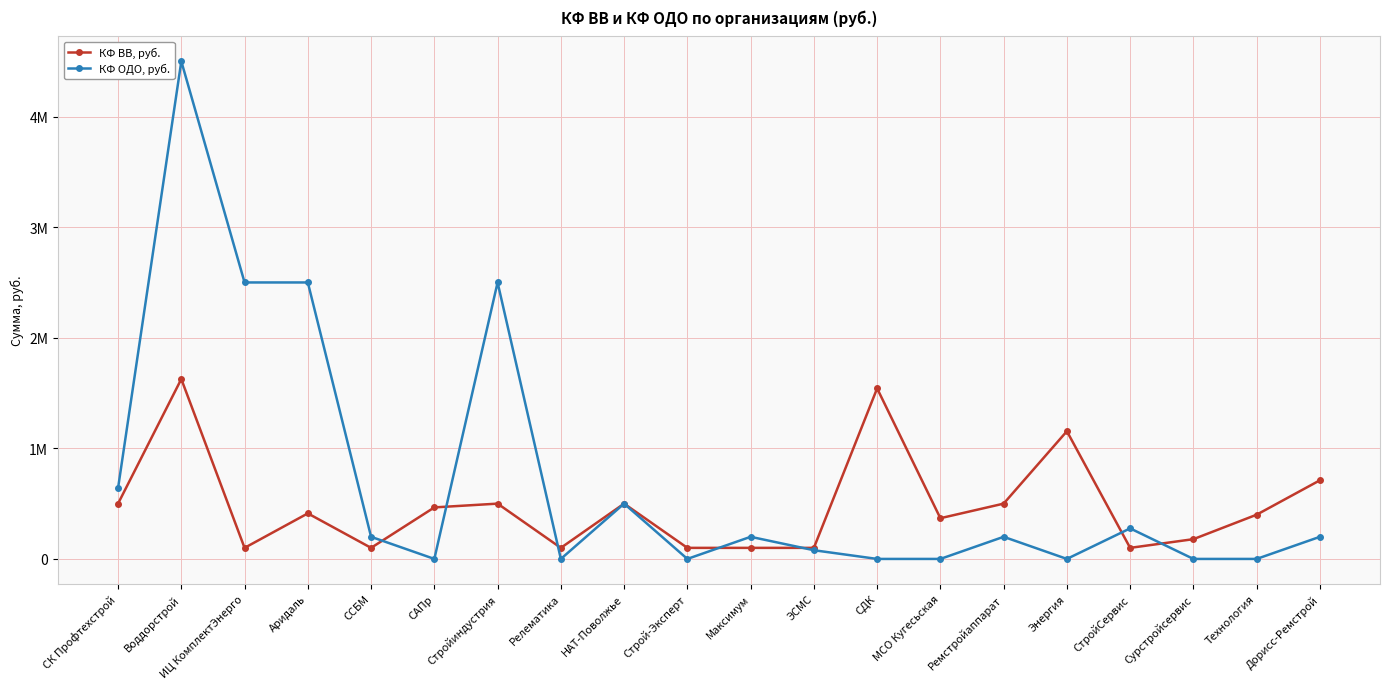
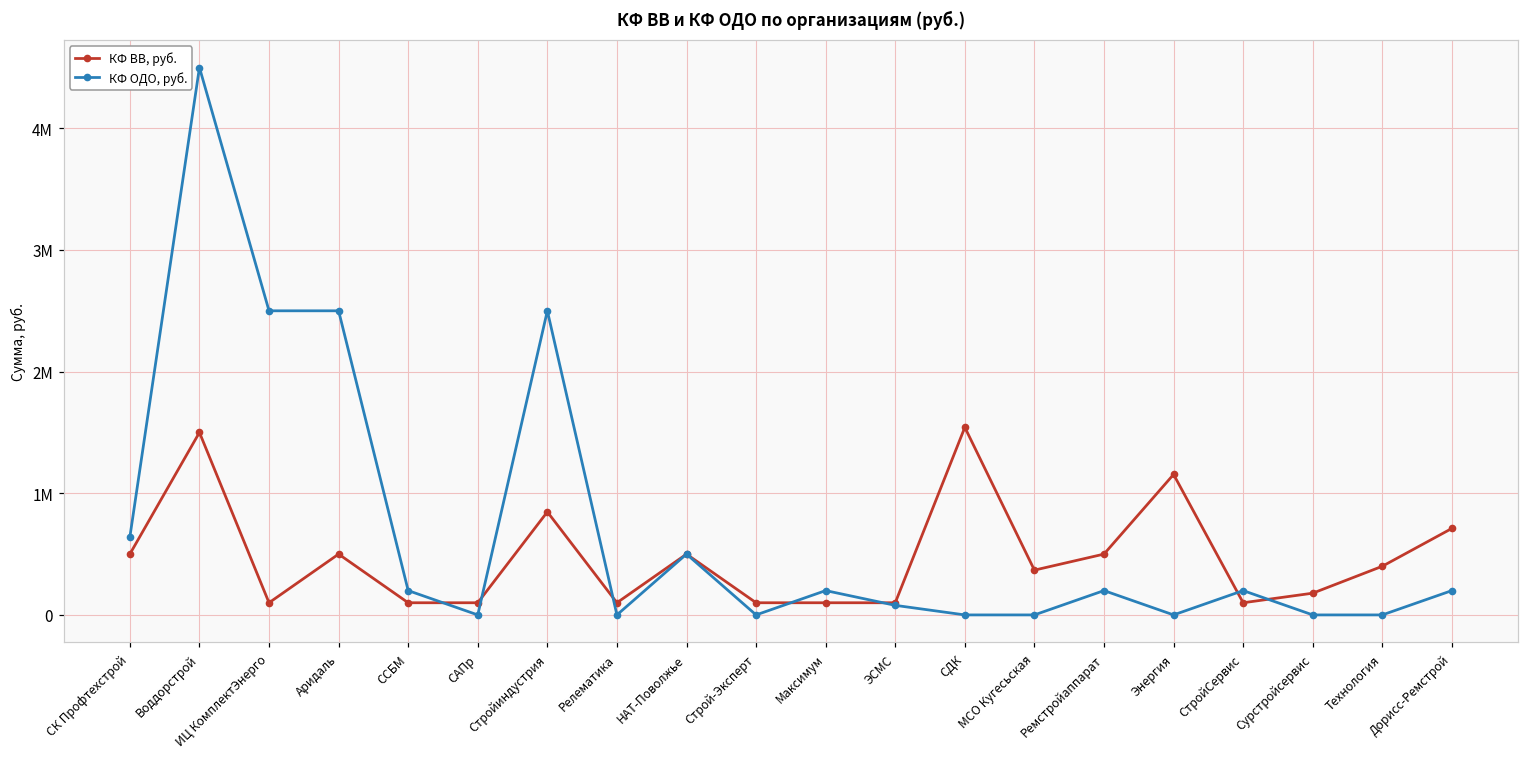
КФ ВВ, руб., Воддорстрой: 1630000 -> 1500000
КФ ВВ, руб., Аридаль: 410000 -> 500000
КФ ВВ, руб., САПр: 470000 -> 100000
КФ ВВ, руб., Стройиндустрия: 500000 -> 850000
КФ ОДО, руб., СтройСервис: 280000 -> 200000
